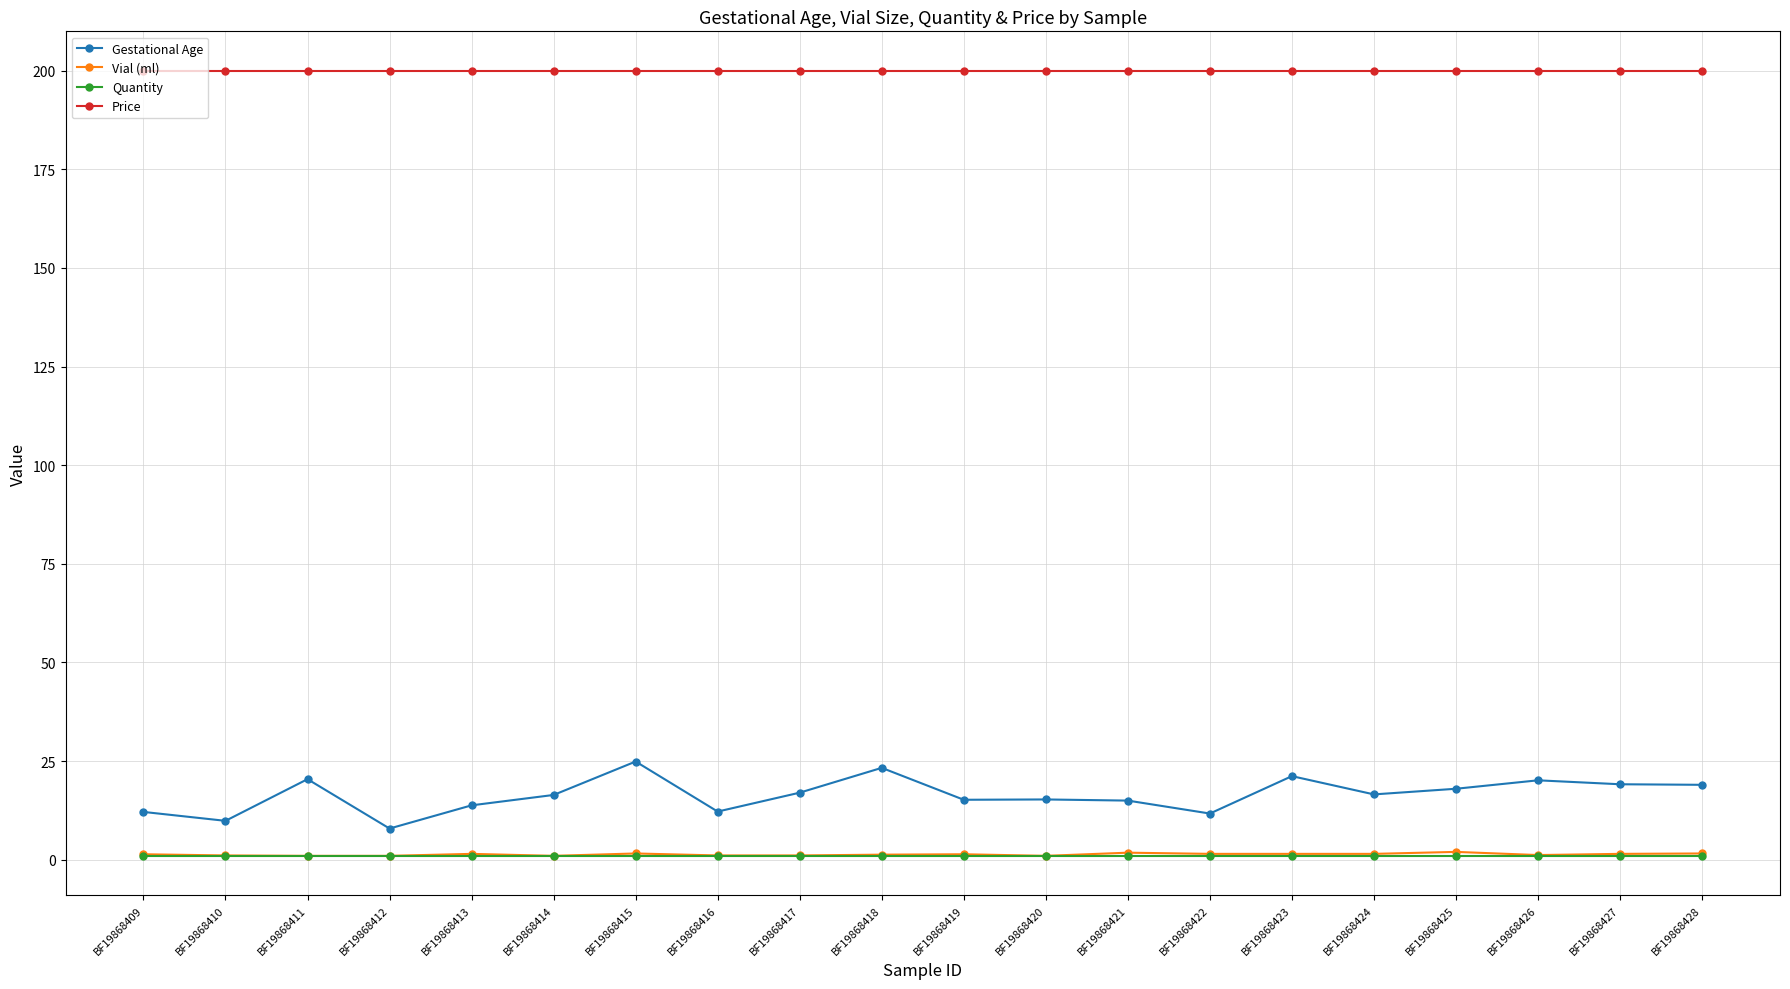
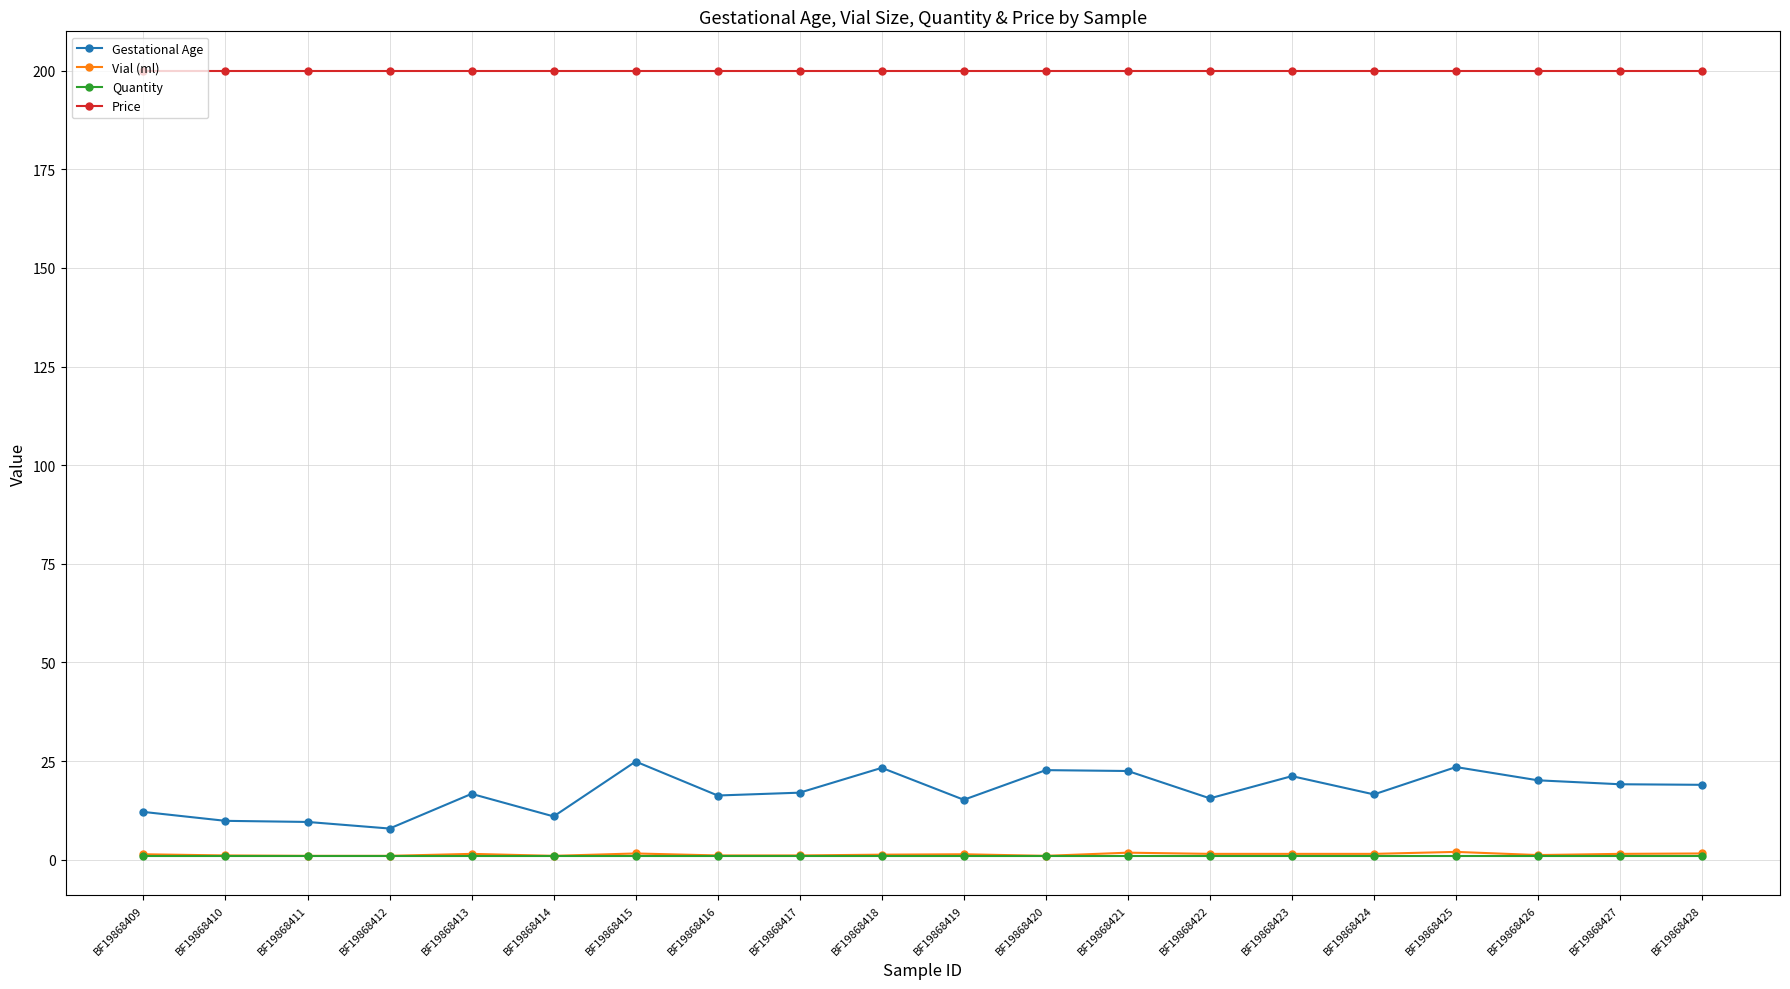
Gestational Age, BF19868411: 20 -> 10
Gestational Age, BF19868413: 14 -> 17
Gestational Age, BF19868414: 16 -> 11
Gestational Age, BF19868416: 12 -> 16
Gestational Age, BF19868420: 15 -> 23
Gestational Age, BF19868421: 15 -> 23
Gestational Age, BF19868422: 12 -> 16
Gestational Age, BF19868425: 18 -> 24
